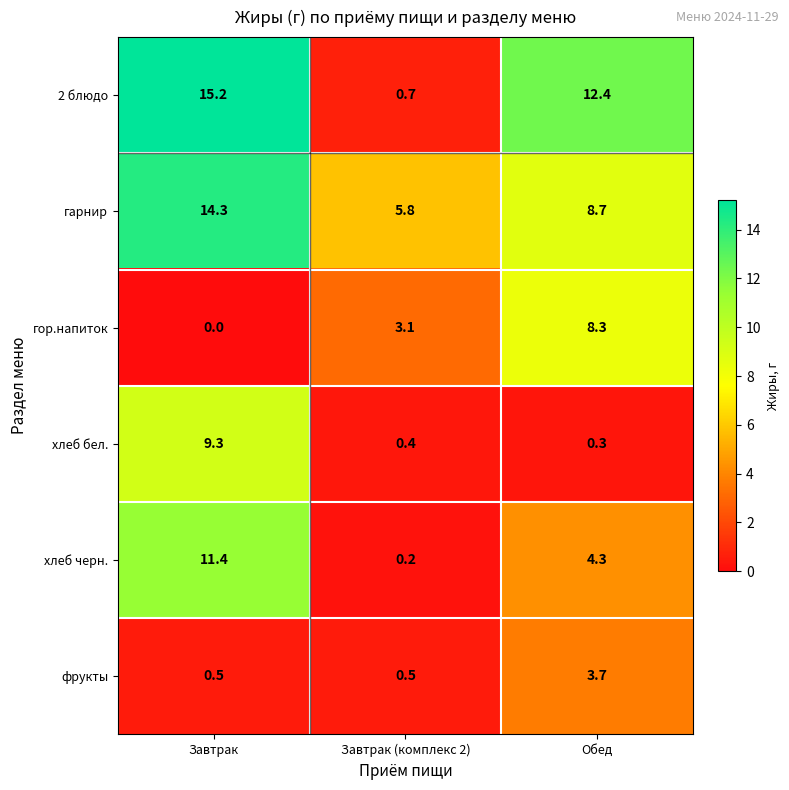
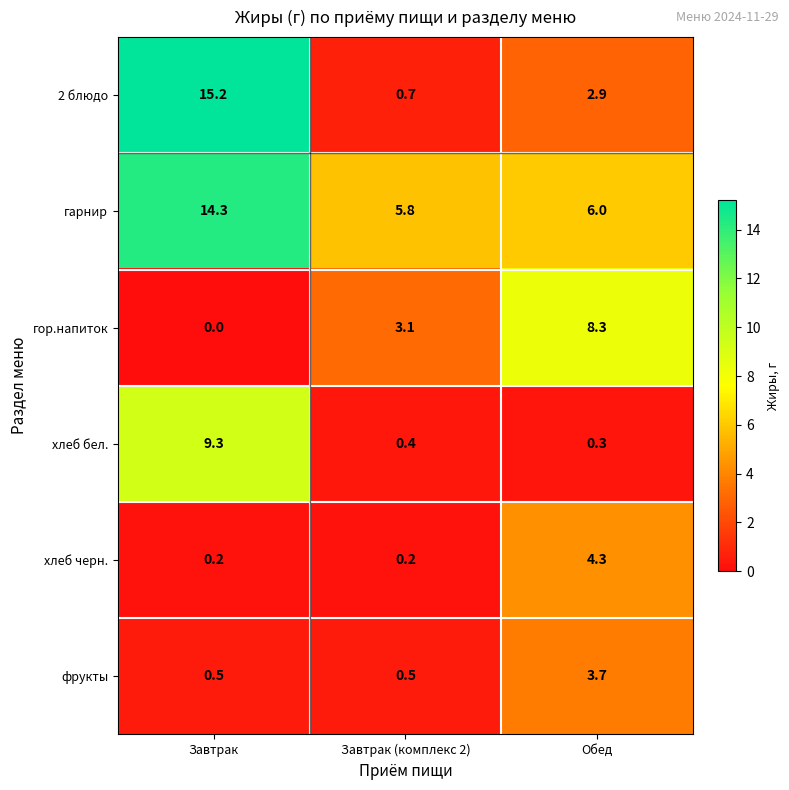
2 блюдо, Обед: 12.4 -> 2.9
гарнир, Обед: 8.7 -> 6.0
хлеб черн., Завтрак: 11.4 -> 0.2
